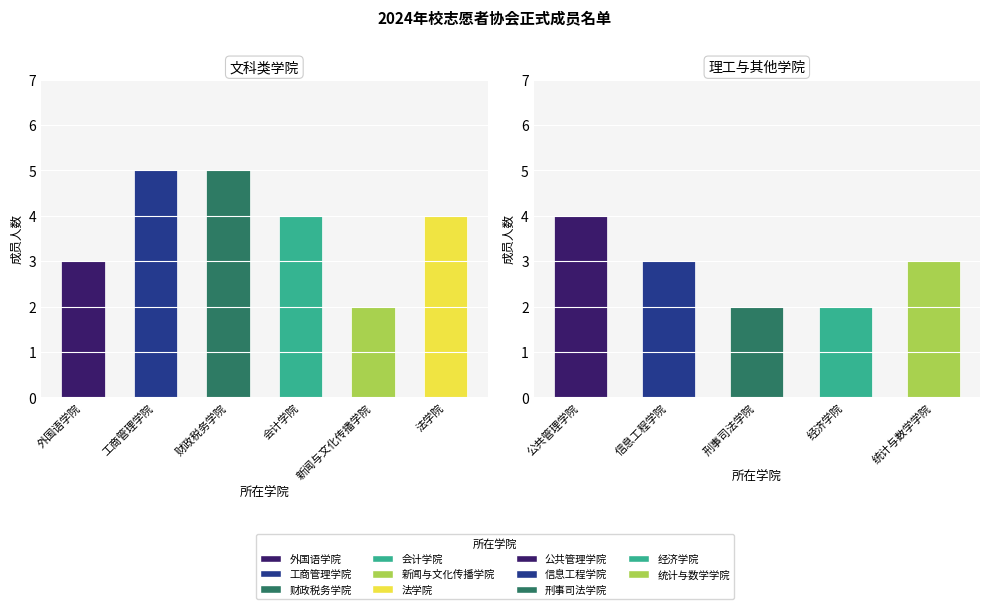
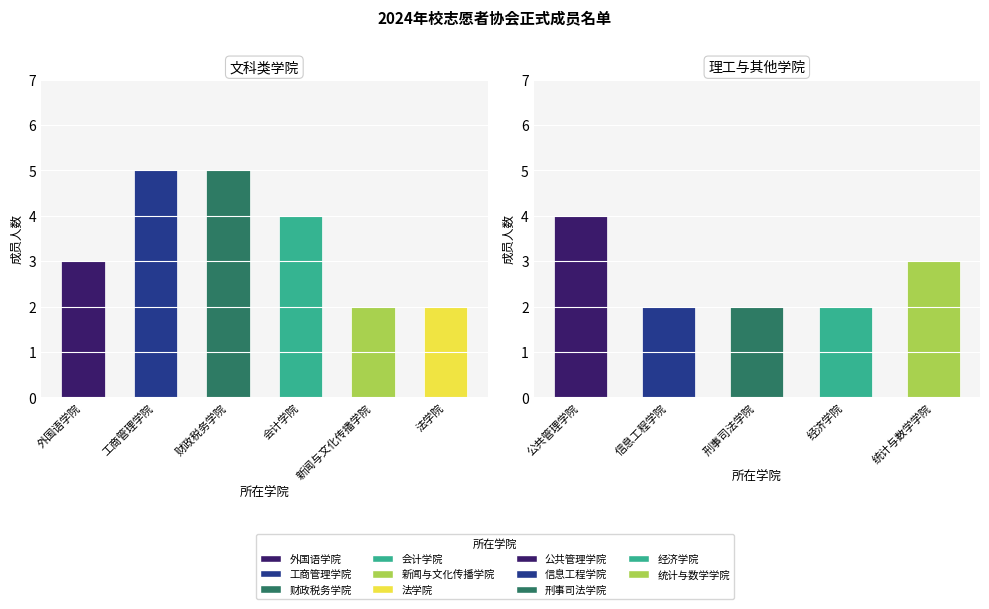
文科类学院, 法学院: 4 -> 2
理工与其他学院, 信息工程学院: 3 -> 2
